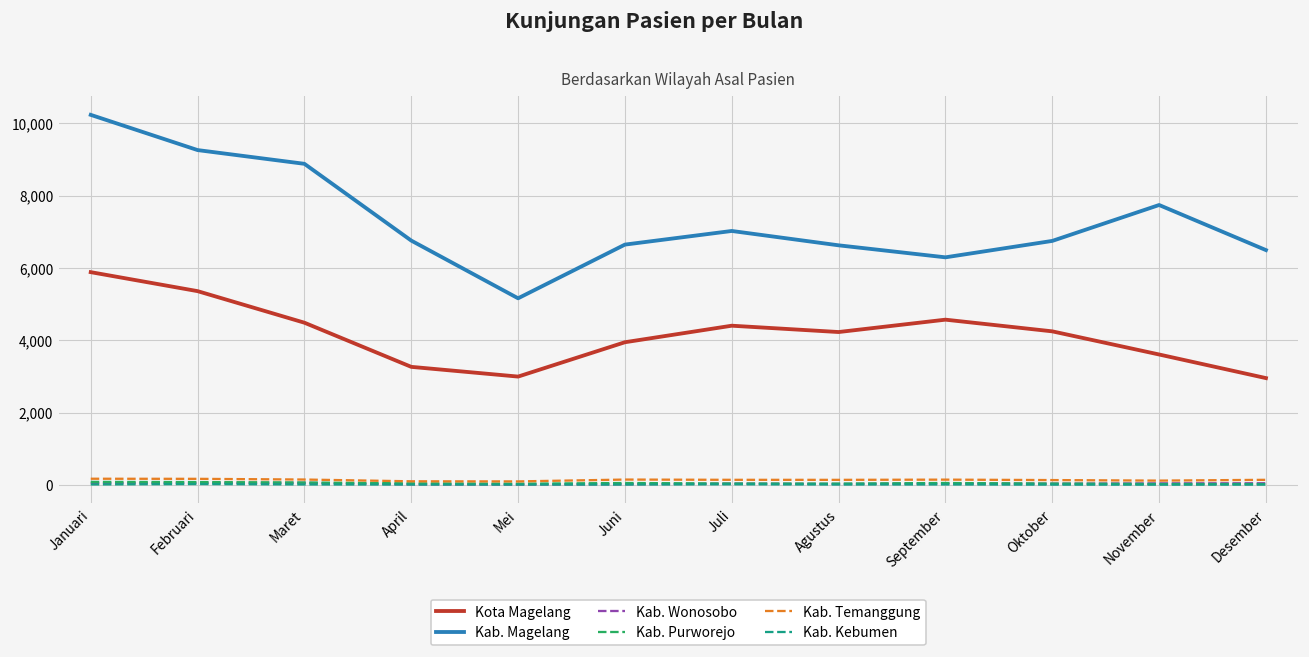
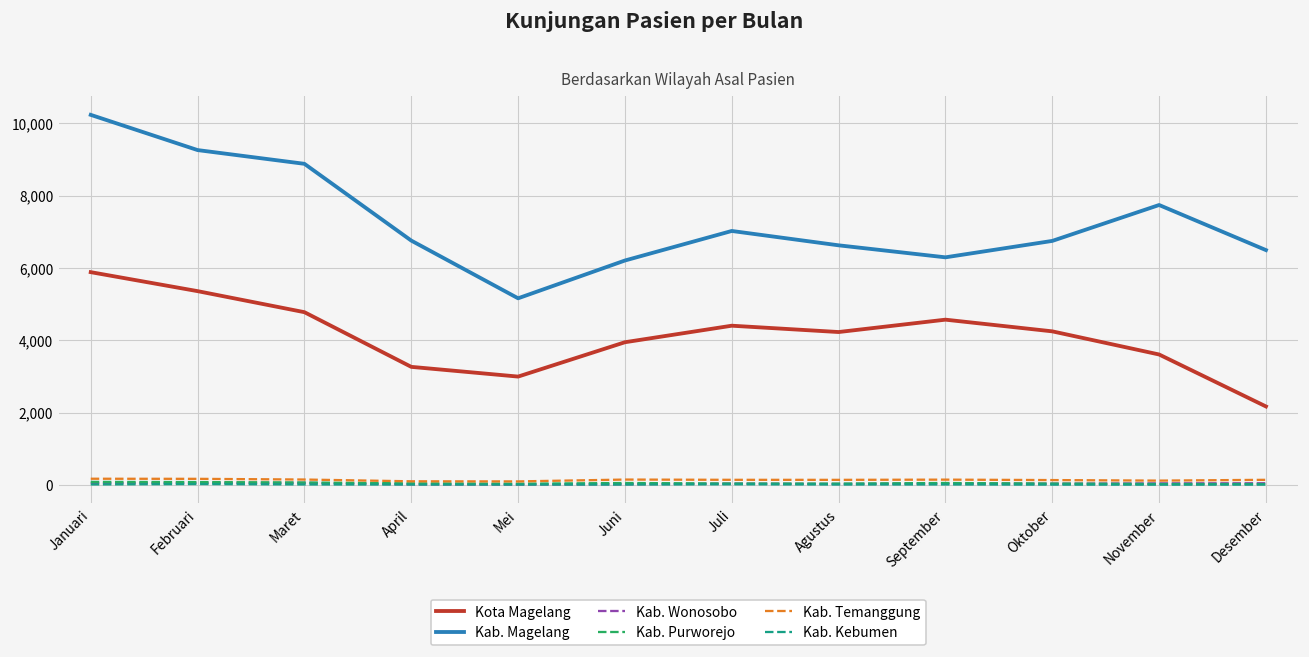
Kota Magelang, Maret: 4,500 -> 4,800
Kab. Magelang, Juni: 6,600 -> 6,200
Kota Magelang, Desember: 3,000 -> 2,200
